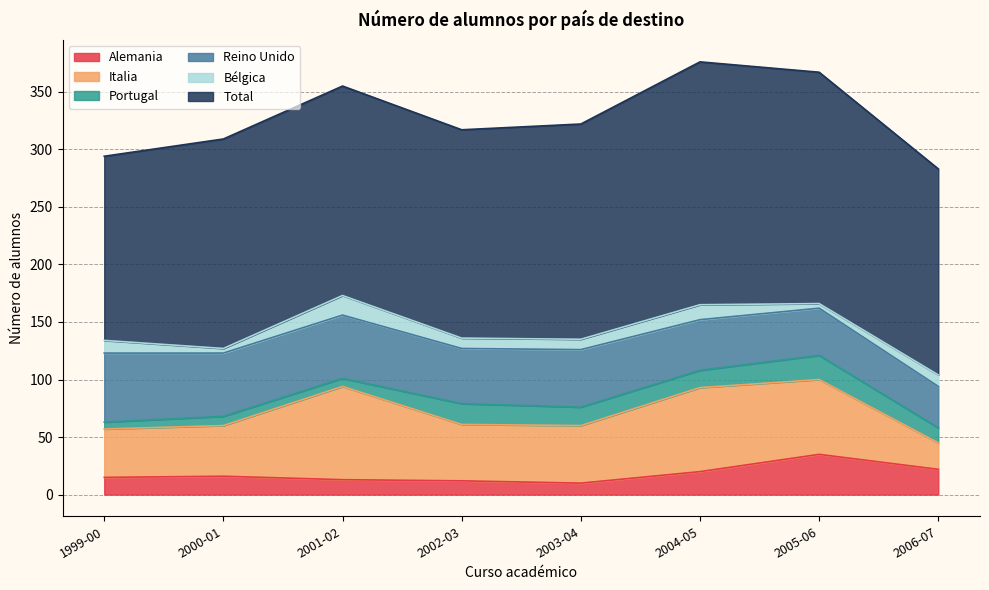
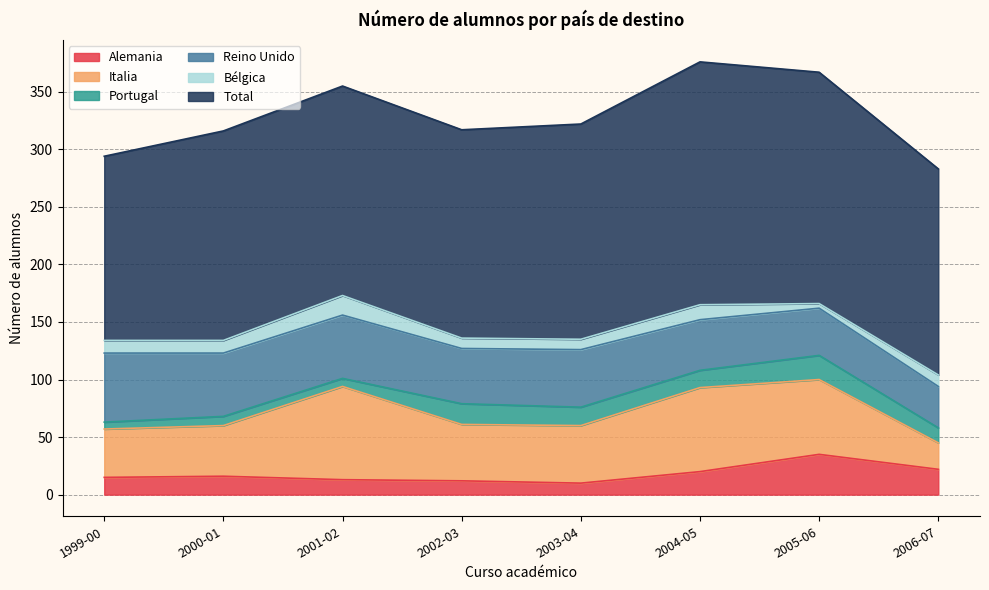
Bélgica, 2000-01: 4 -> 11
